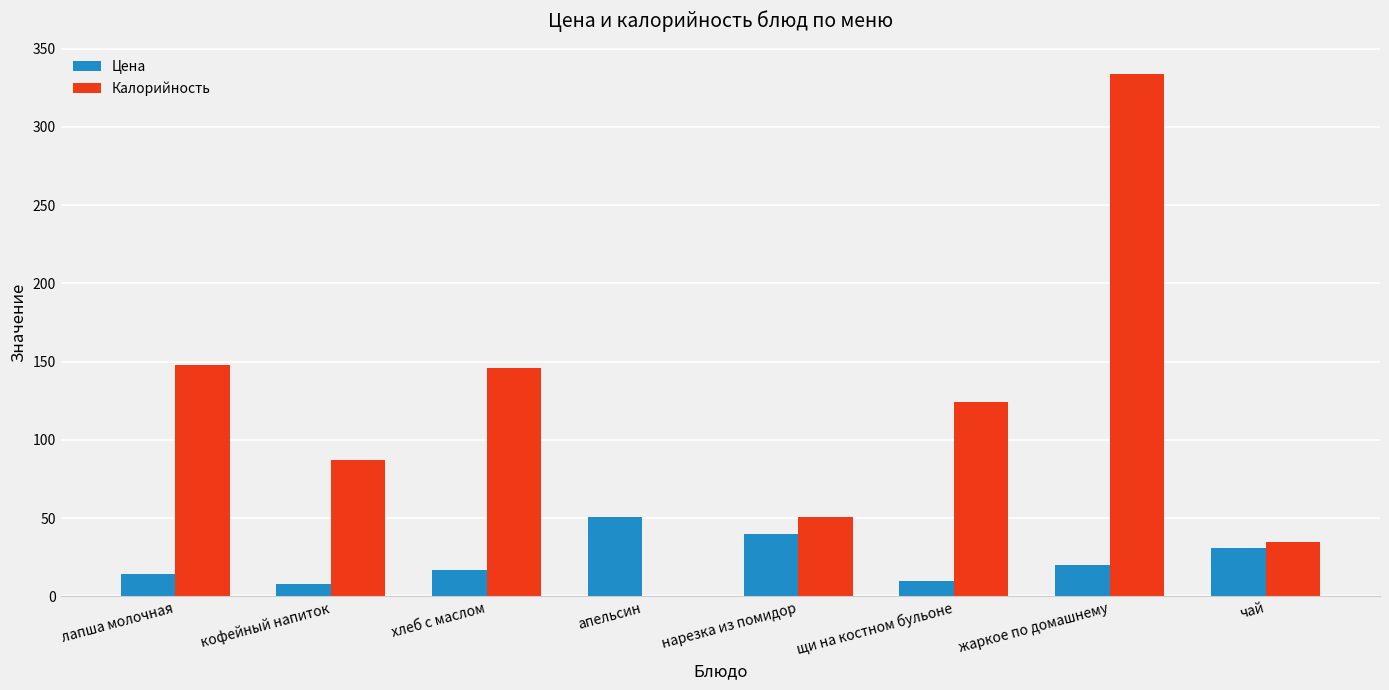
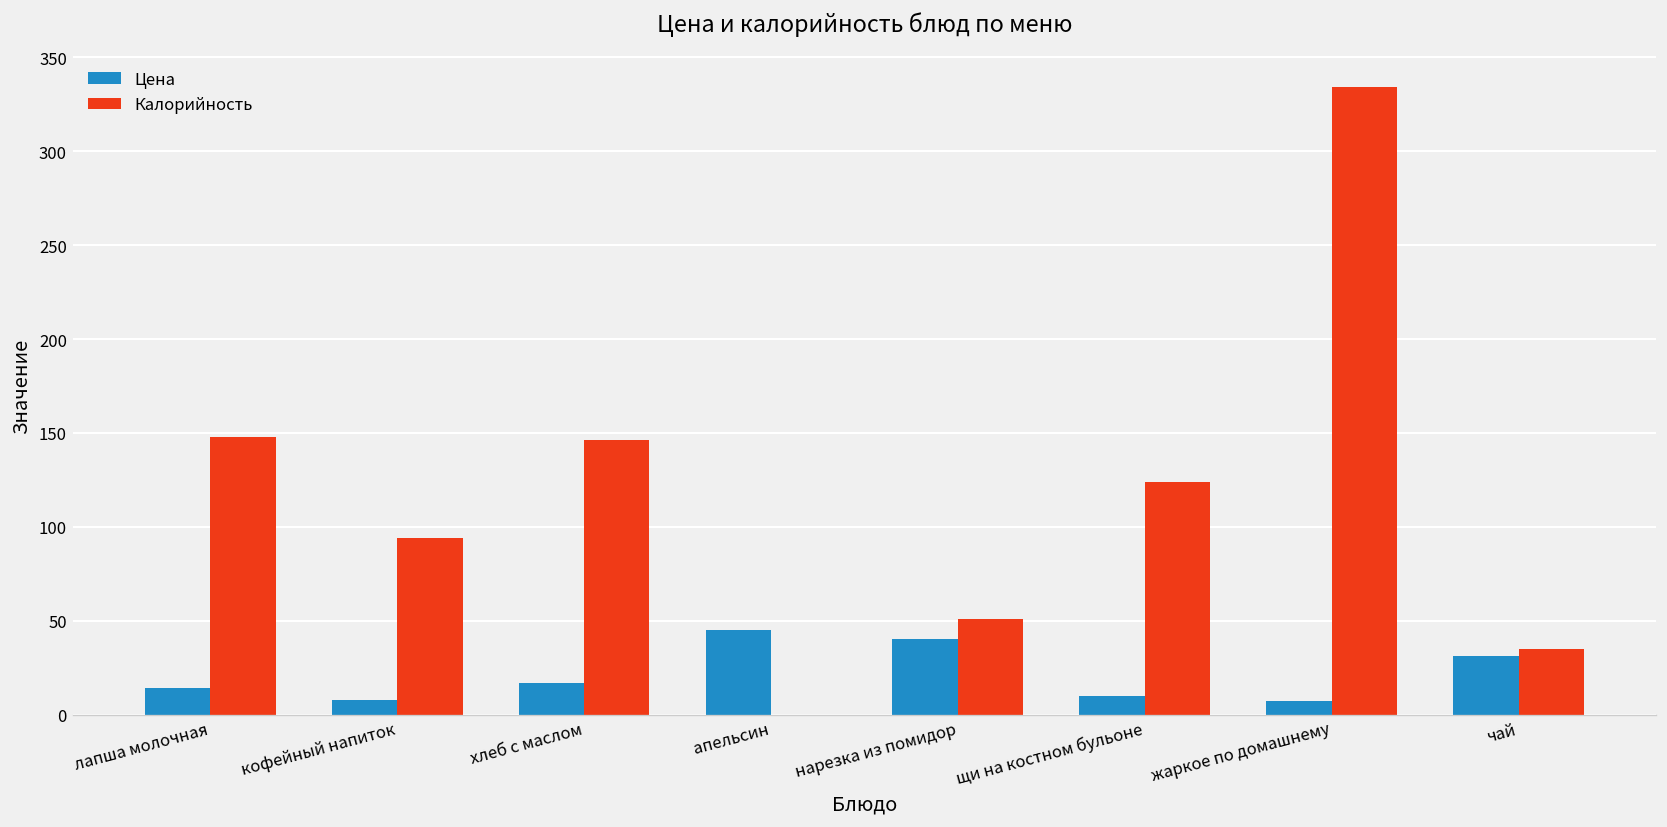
Калорийность, кофейный напиток: 87 -> 94
Цена, апельсин: 51 -> 45
Цена, жаркое по домашнему: 20 -> 7
